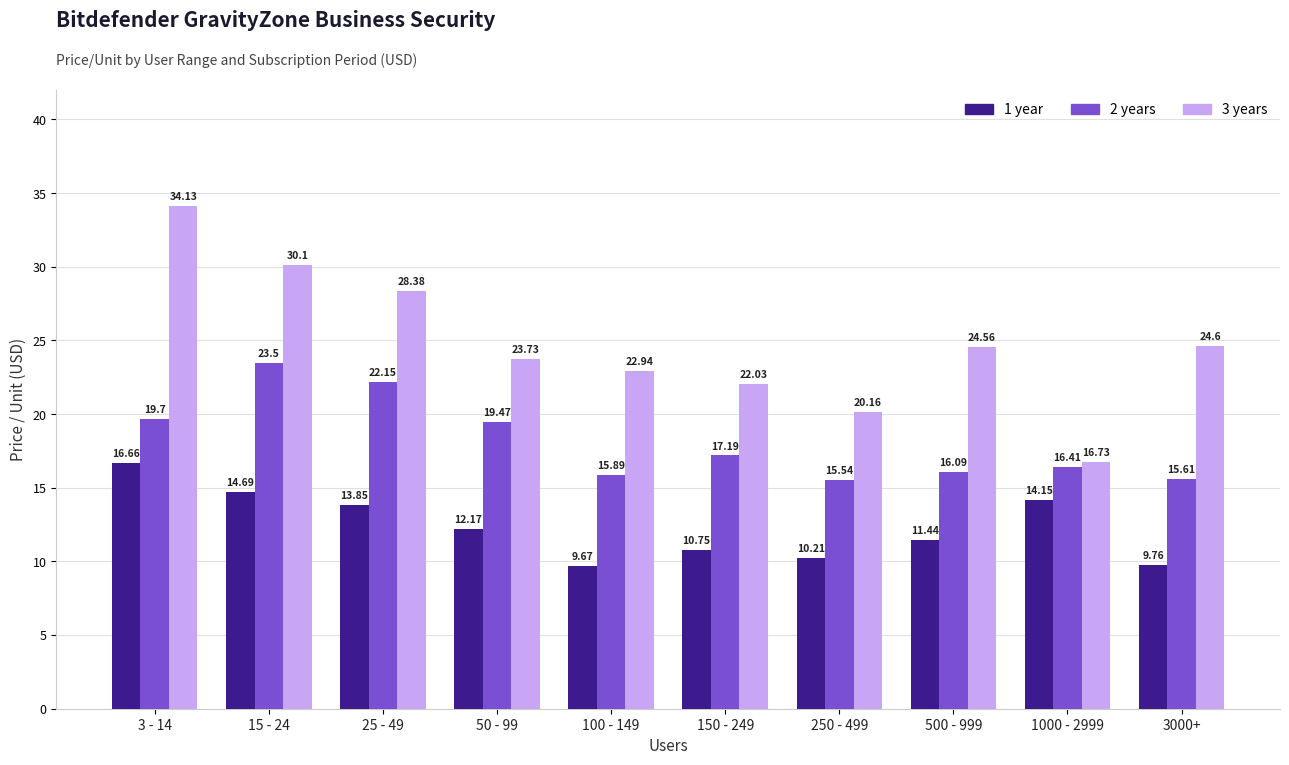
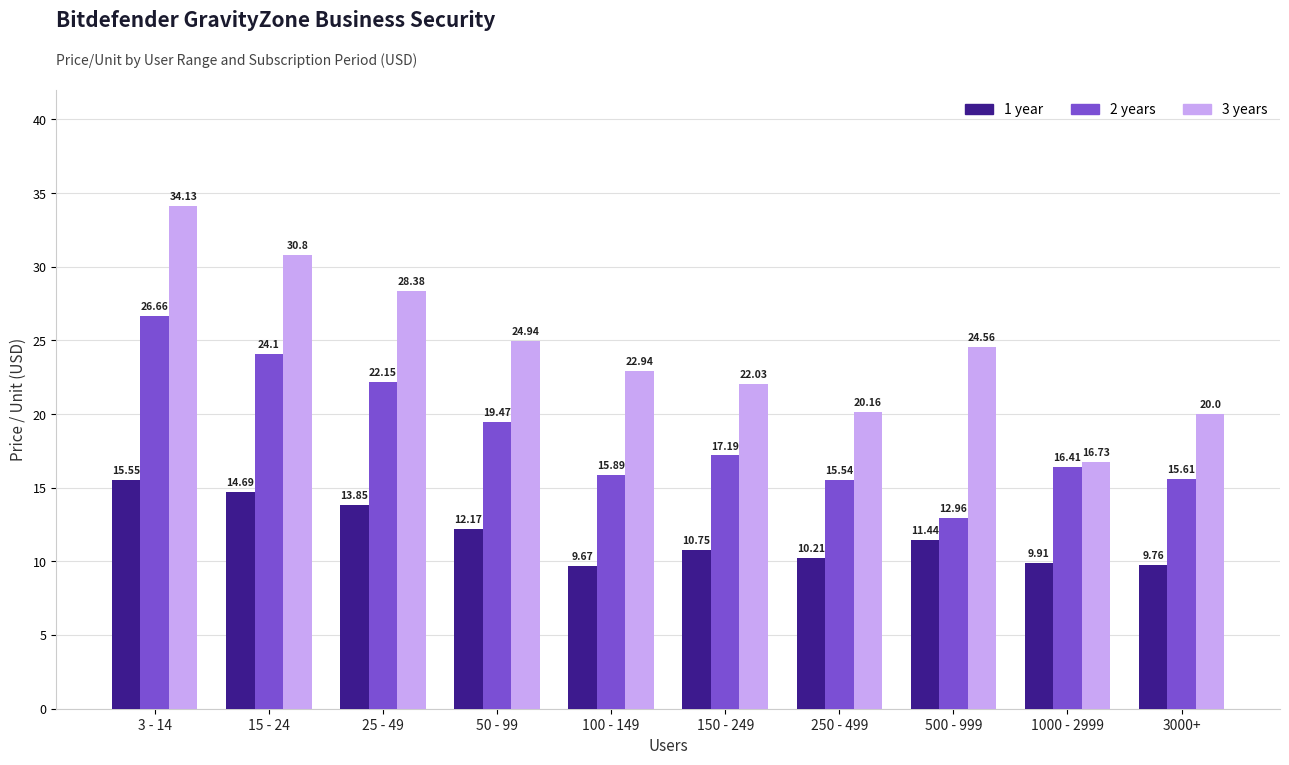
1 year, 3 - 14: 16.66 -> 15.55
2 years, 3 - 14: 19.7 -> 26.66
2 years, 15 - 24: 23.5 -> 24.1
3 years, 15 - 24: 30.1 -> 30.8
3 years, 50 - 99: 23.73 -> 24.94
2 years, 500 - 999: 16.09 -> 12.96
1 year, 1000 - 2999: 14.15 -> 9.91
3 years, 3000+: 24.6 -> 20.0
